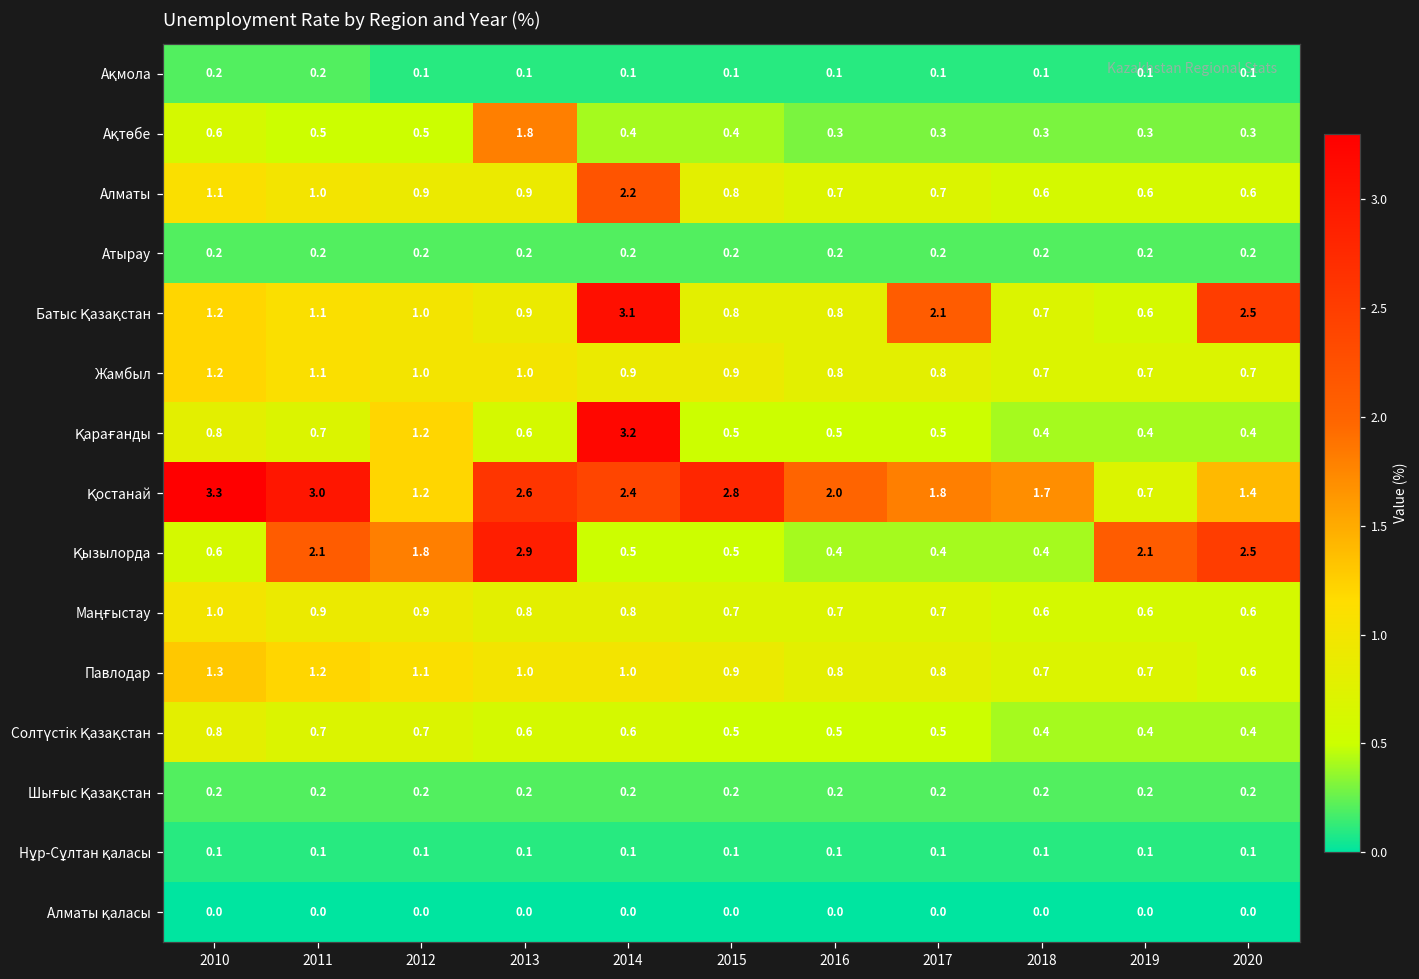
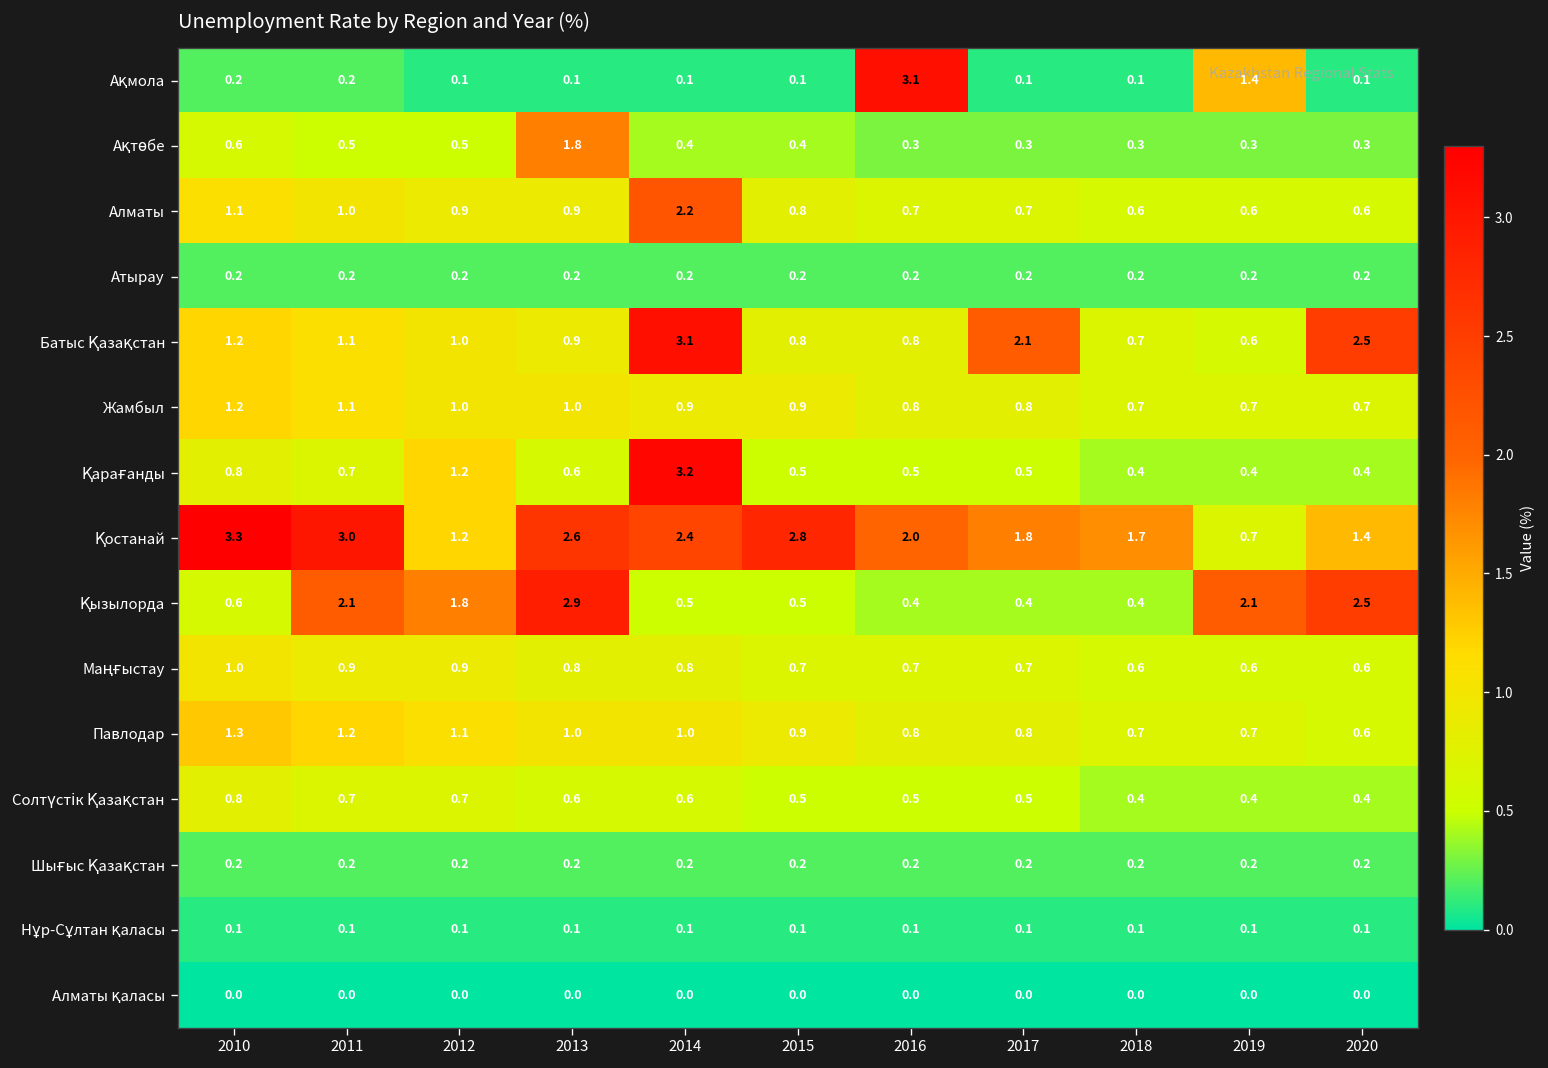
Ақмола, 2016: 0.1 -> 3.1
Ақмола, 2019: 0.1 -> 1.4
